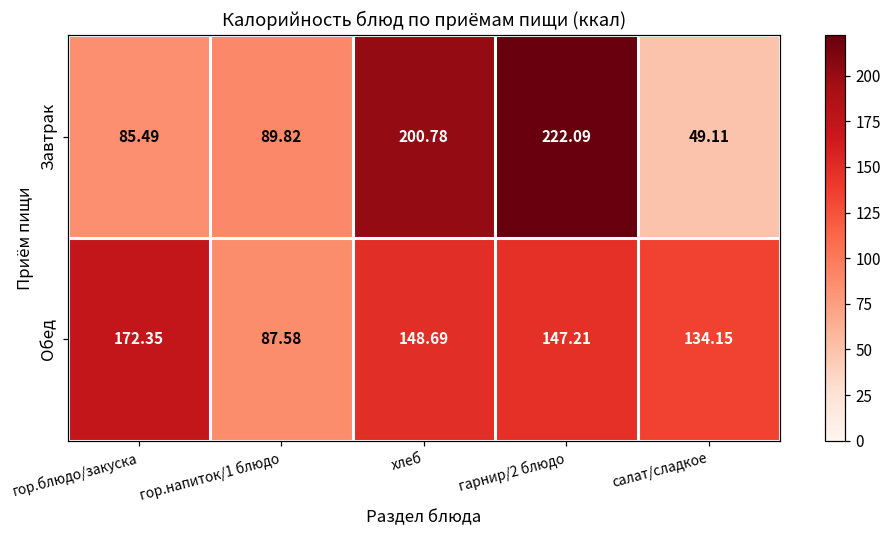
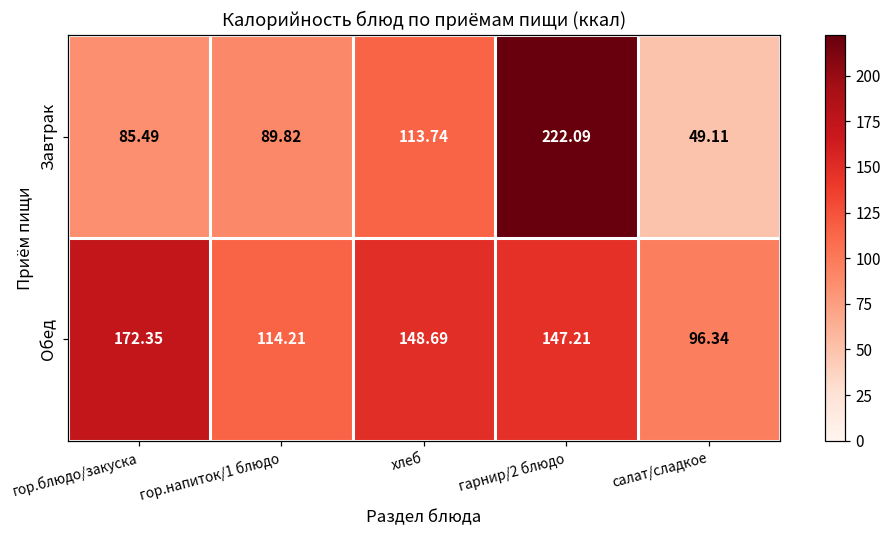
Завтрак, хлеб: 200.78 -> 113.74
Обед, гор.напиток/1 блюдо: 87.58 -> 114.21
Обед, салат/сладкое: 134.15 -> 96.34
